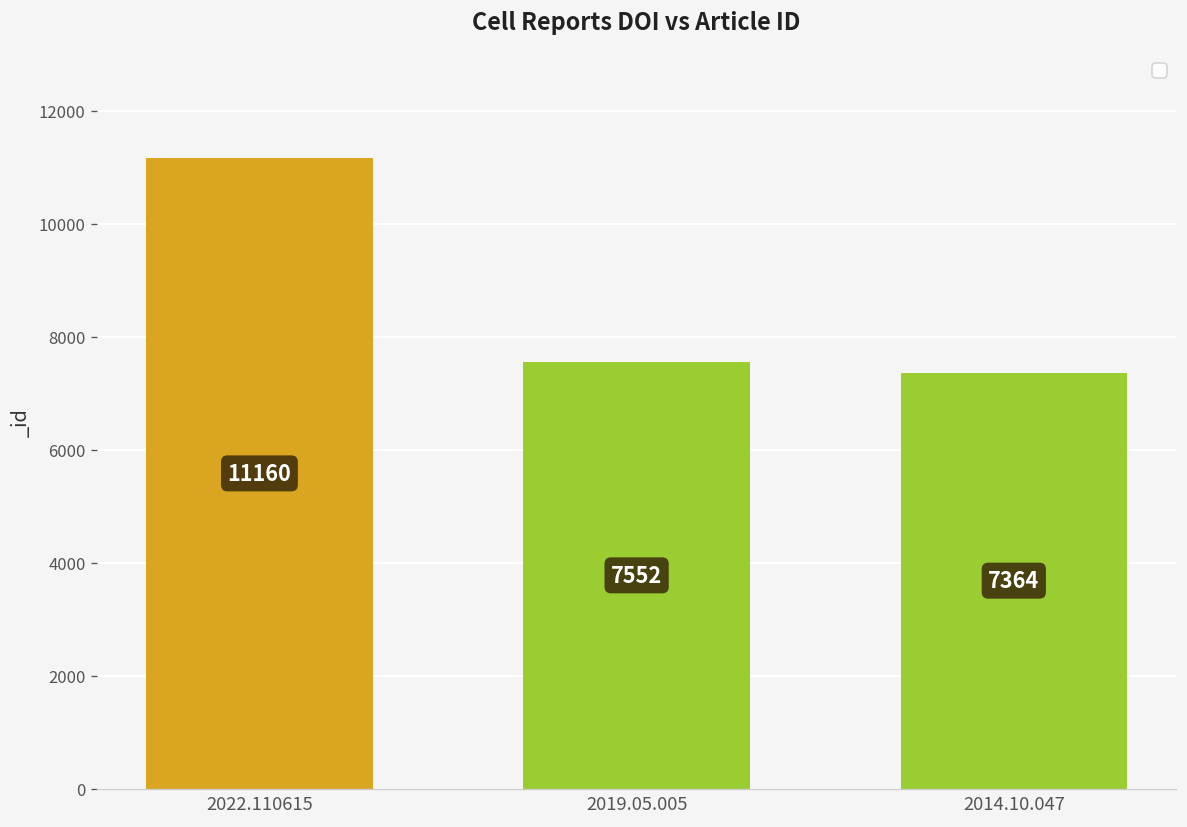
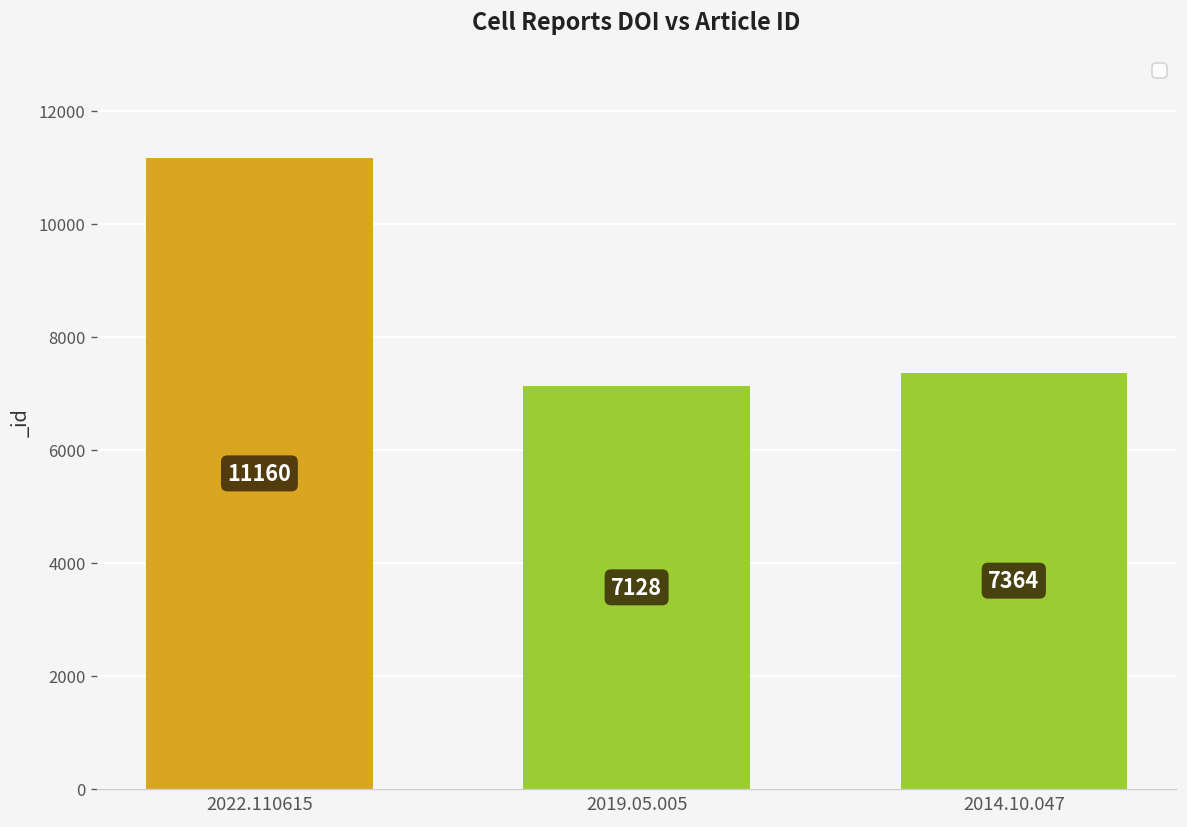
2019.05.005: 7552 -> 7128
